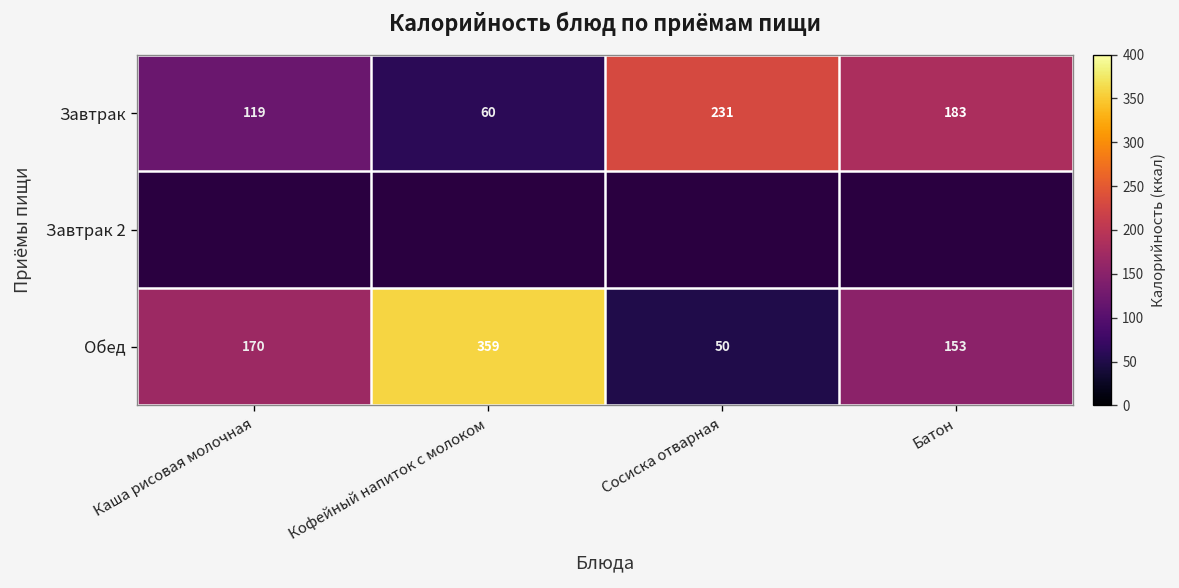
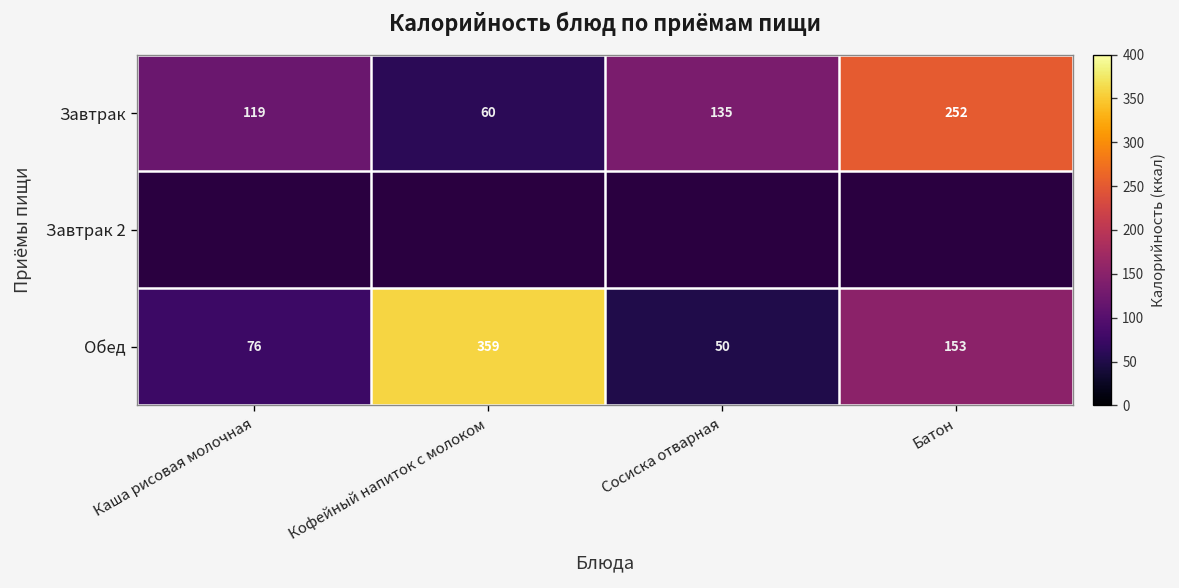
Завтрак, Сосиска отварная: 231 -> 135
Завтрак, Батон: 183 -> 252
Обед, Каша рисовая молочная: 170 -> 76
